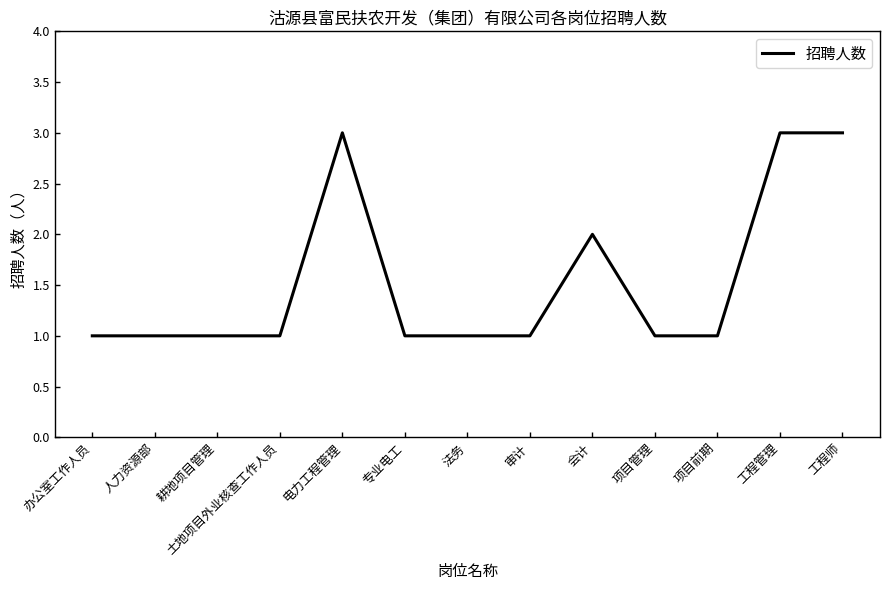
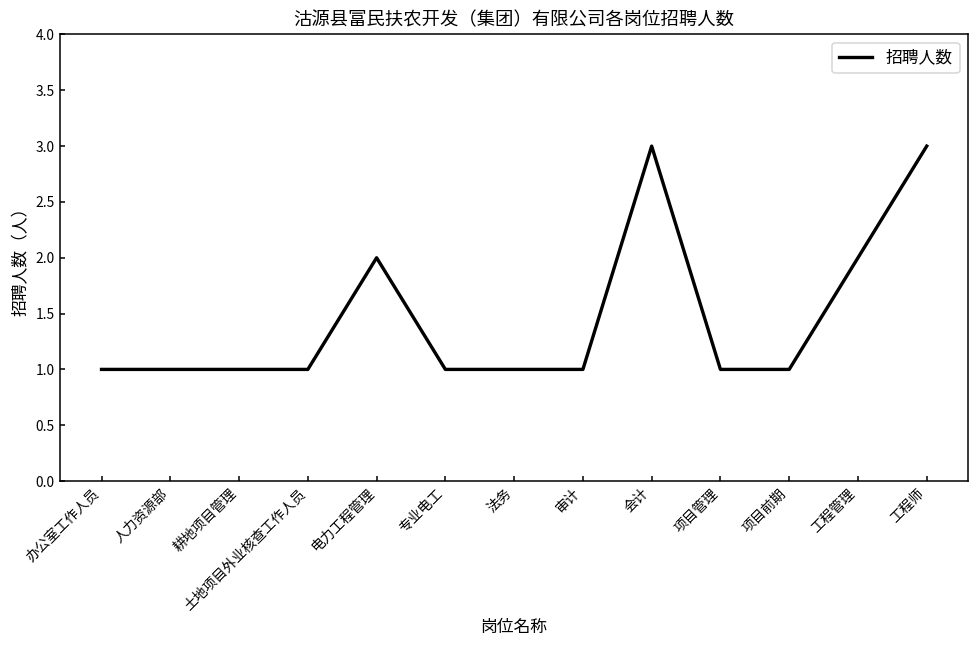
电力工程管理: 3 -> 2
会计: 2 -> 3
工程管理: 3 -> 2
